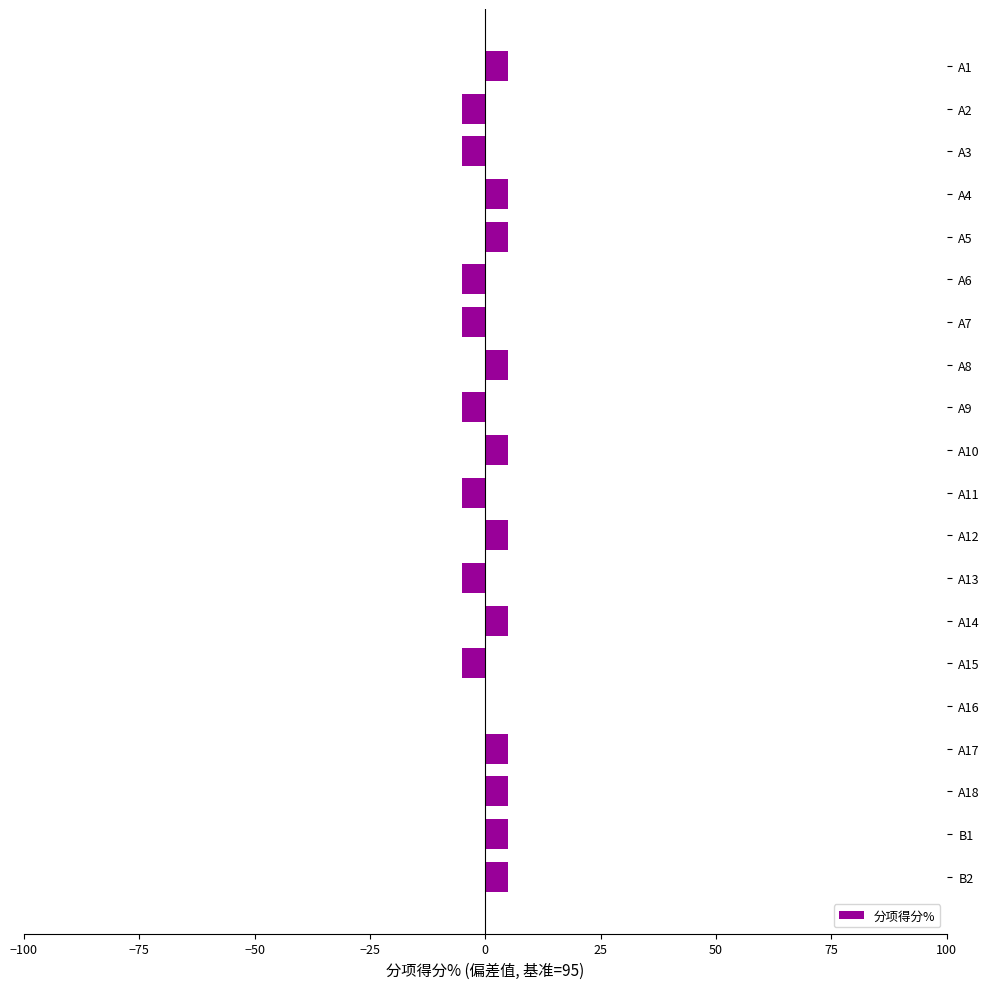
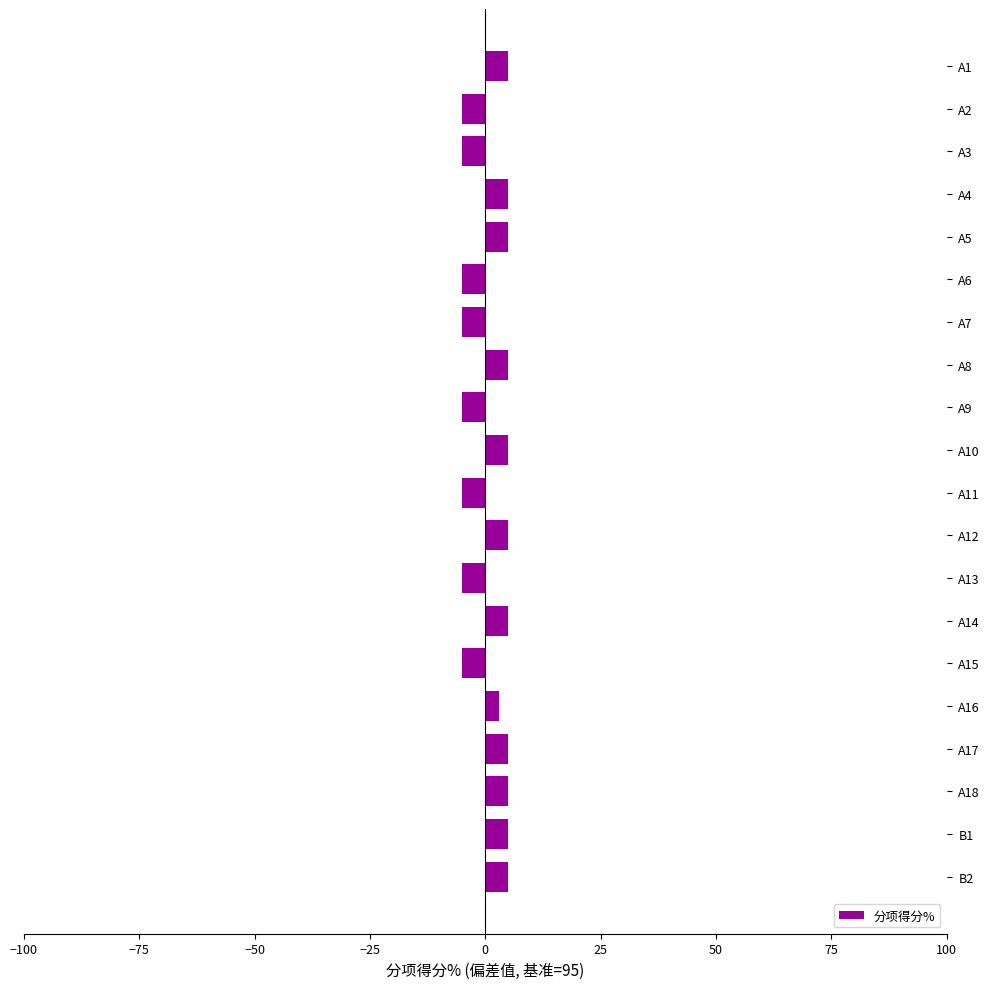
A16: 0 -> 3
